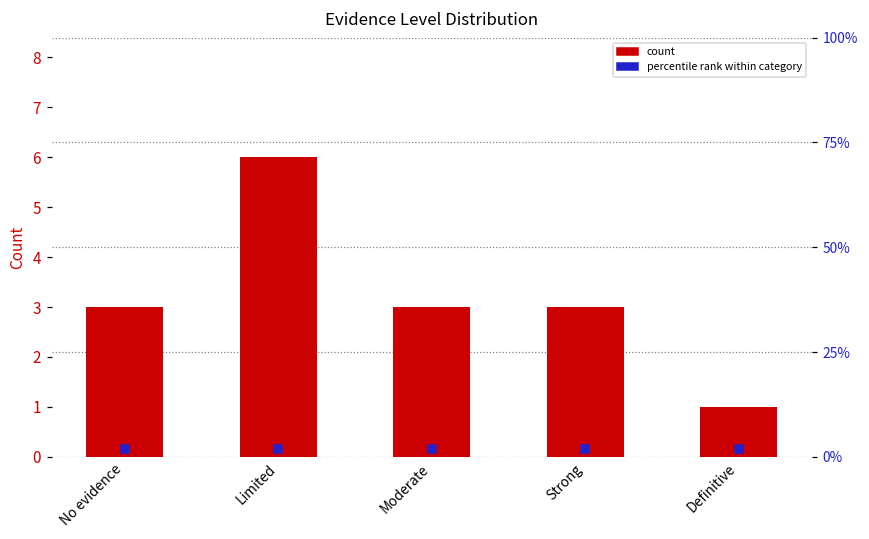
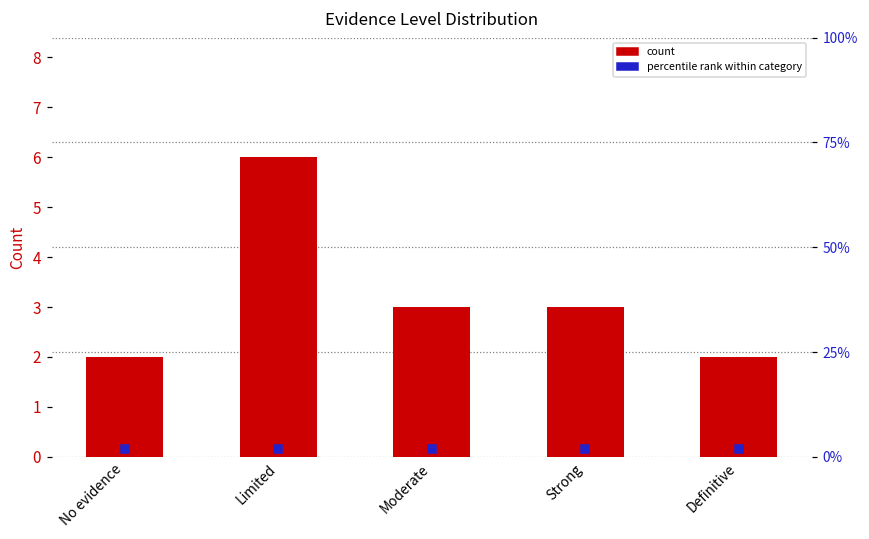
count, No evidence: 3 -> 2
count, Definitive: 1 -> 2
